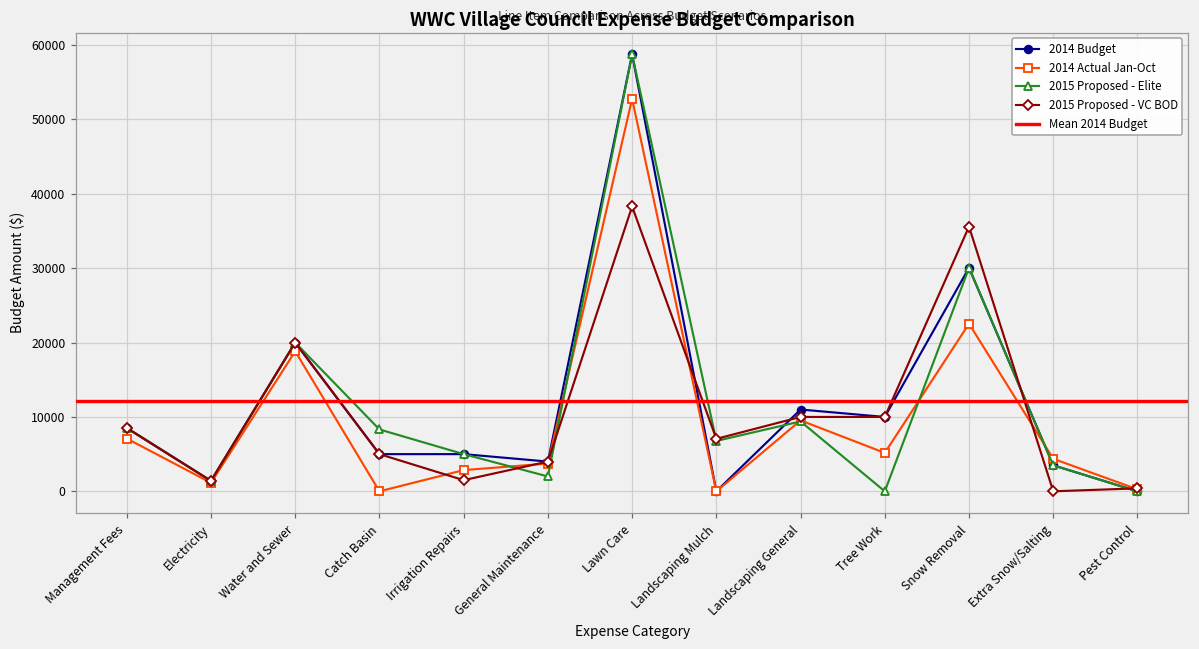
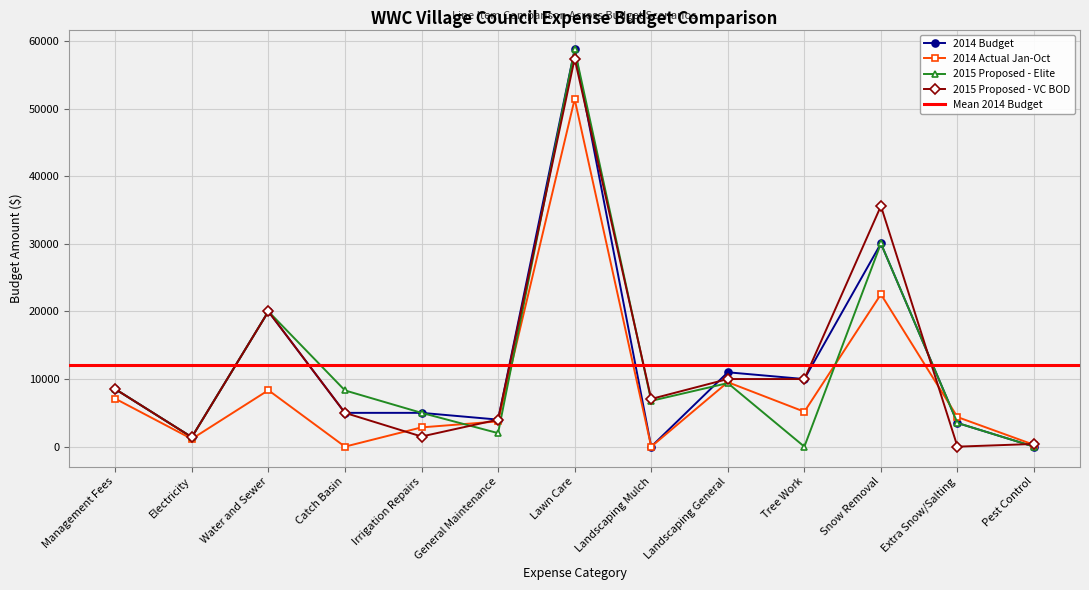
2014 Actual Jan-Oct, Water and Sewer: 19000 -> 8000
2014 Actual Jan-Oct, Lawn Care: 53000 -> 51000
2015 Proposed - VC BOD, Lawn Care: 38000 -> 57000
